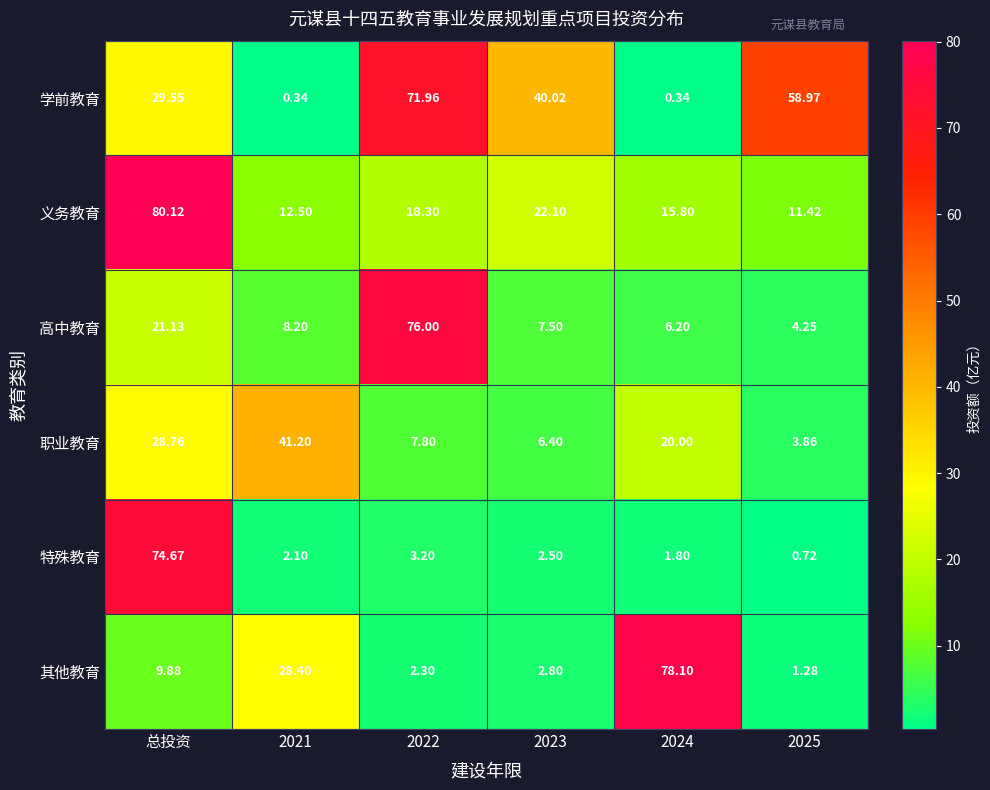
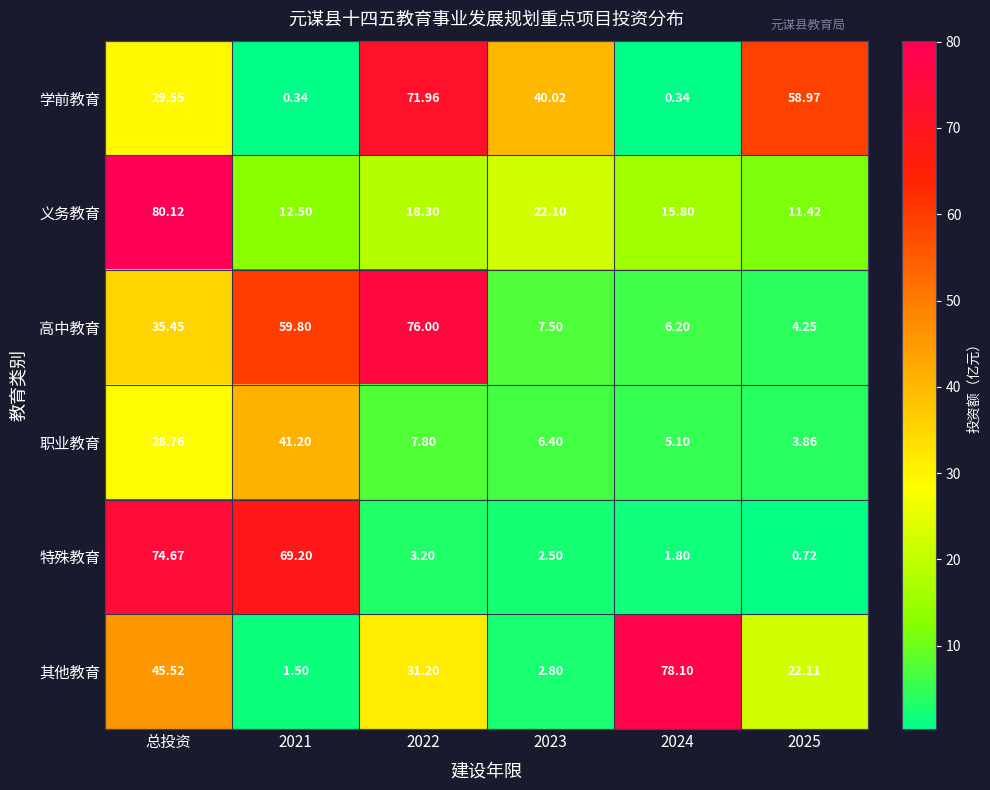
高中教育, 总投资: 21.13 -> 35.45
高中教育, 2021: 8.20 -> 59.80
职业教育, 2024: 20.00 -> 5.10
特殊教育, 2021: 2.10 -> 69.20
其他教育, 总投资: 9.88 -> 45.52
其他教育, 2021: 28.40 -> 1.50
其他教育, 2022: 2.30 -> 31.20
其他教育, 2025: 1.28 -> 22.11
